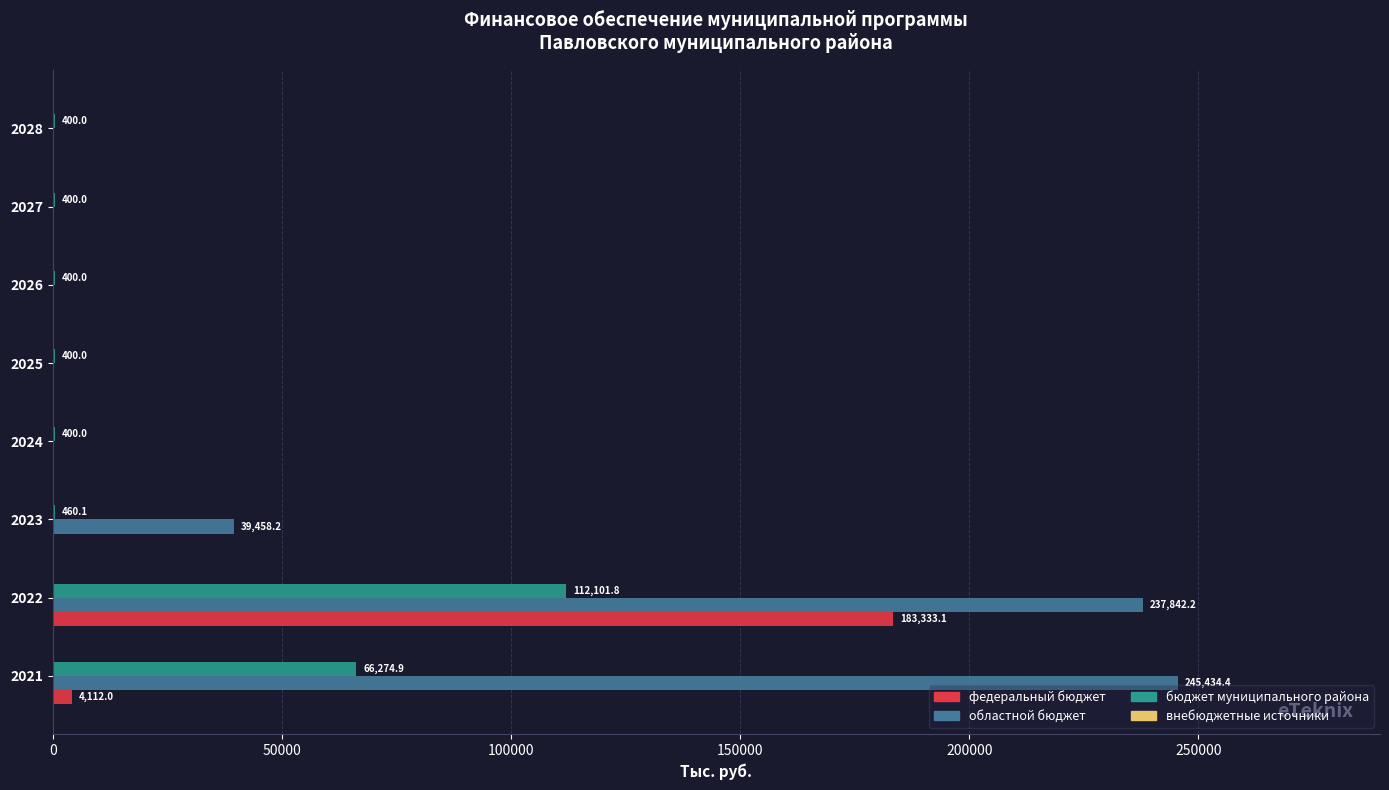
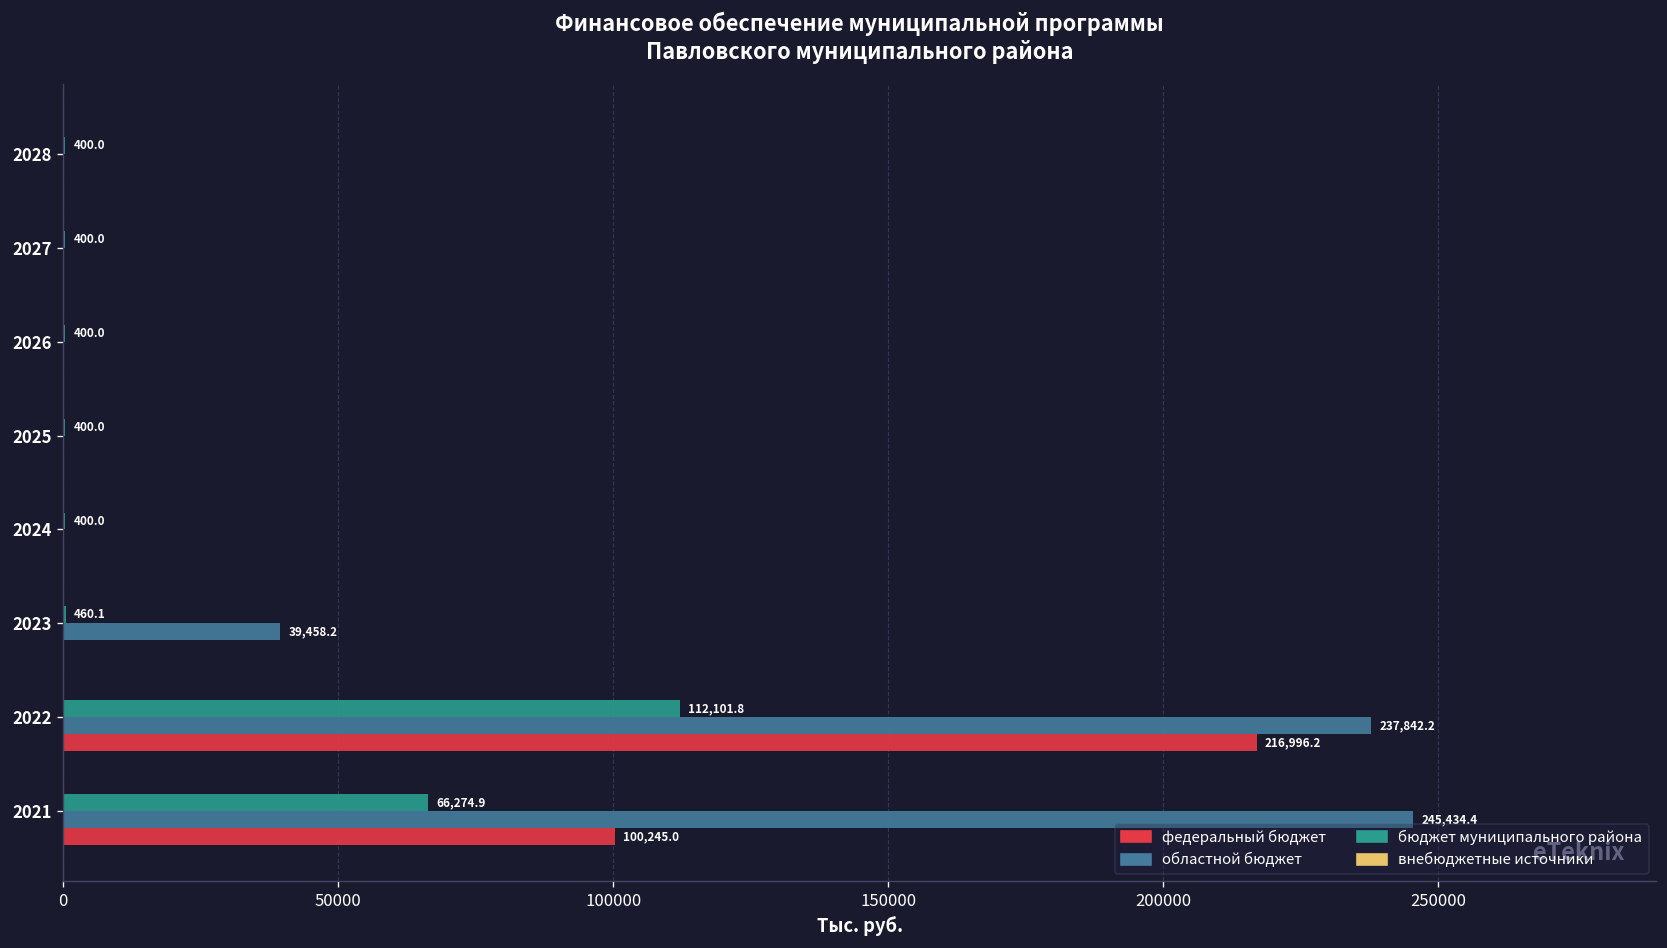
федеральный бюджет, 2022: 183,333.1 -> 216,996.2
федеральный бюджет, 2021: 4,112.0 -> 100,245.0
